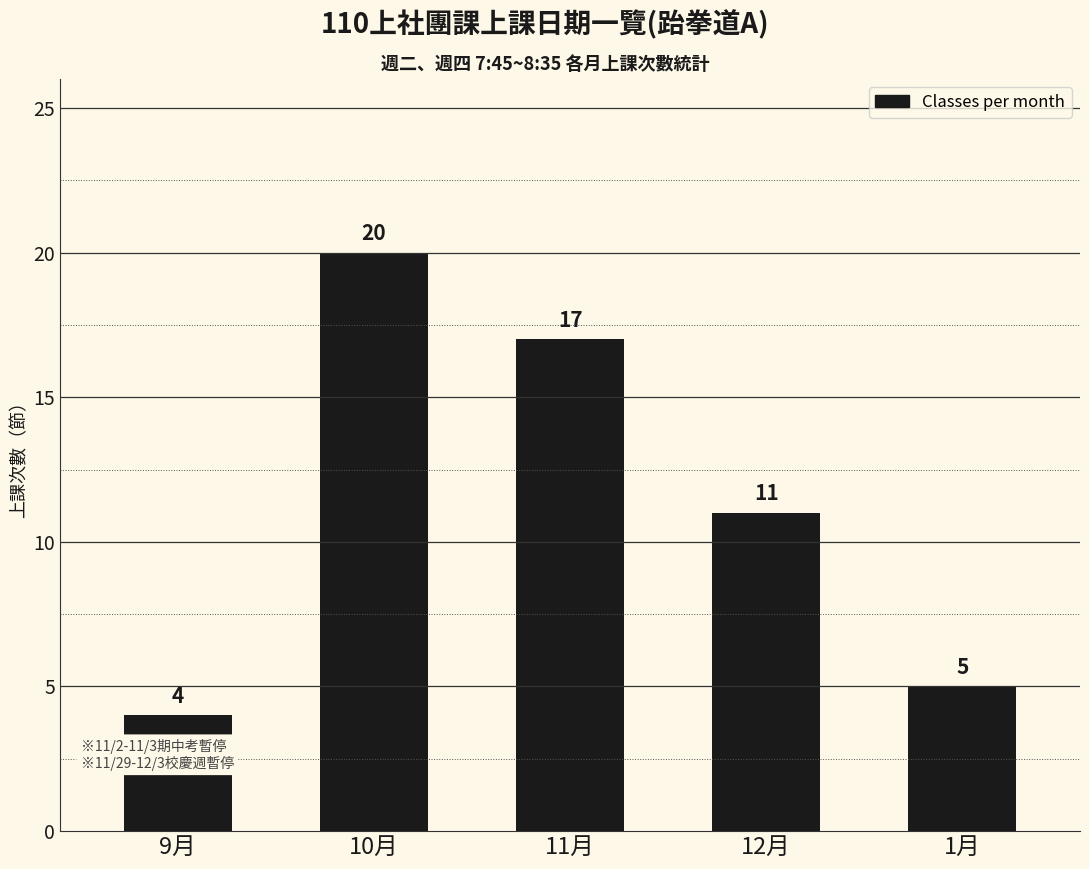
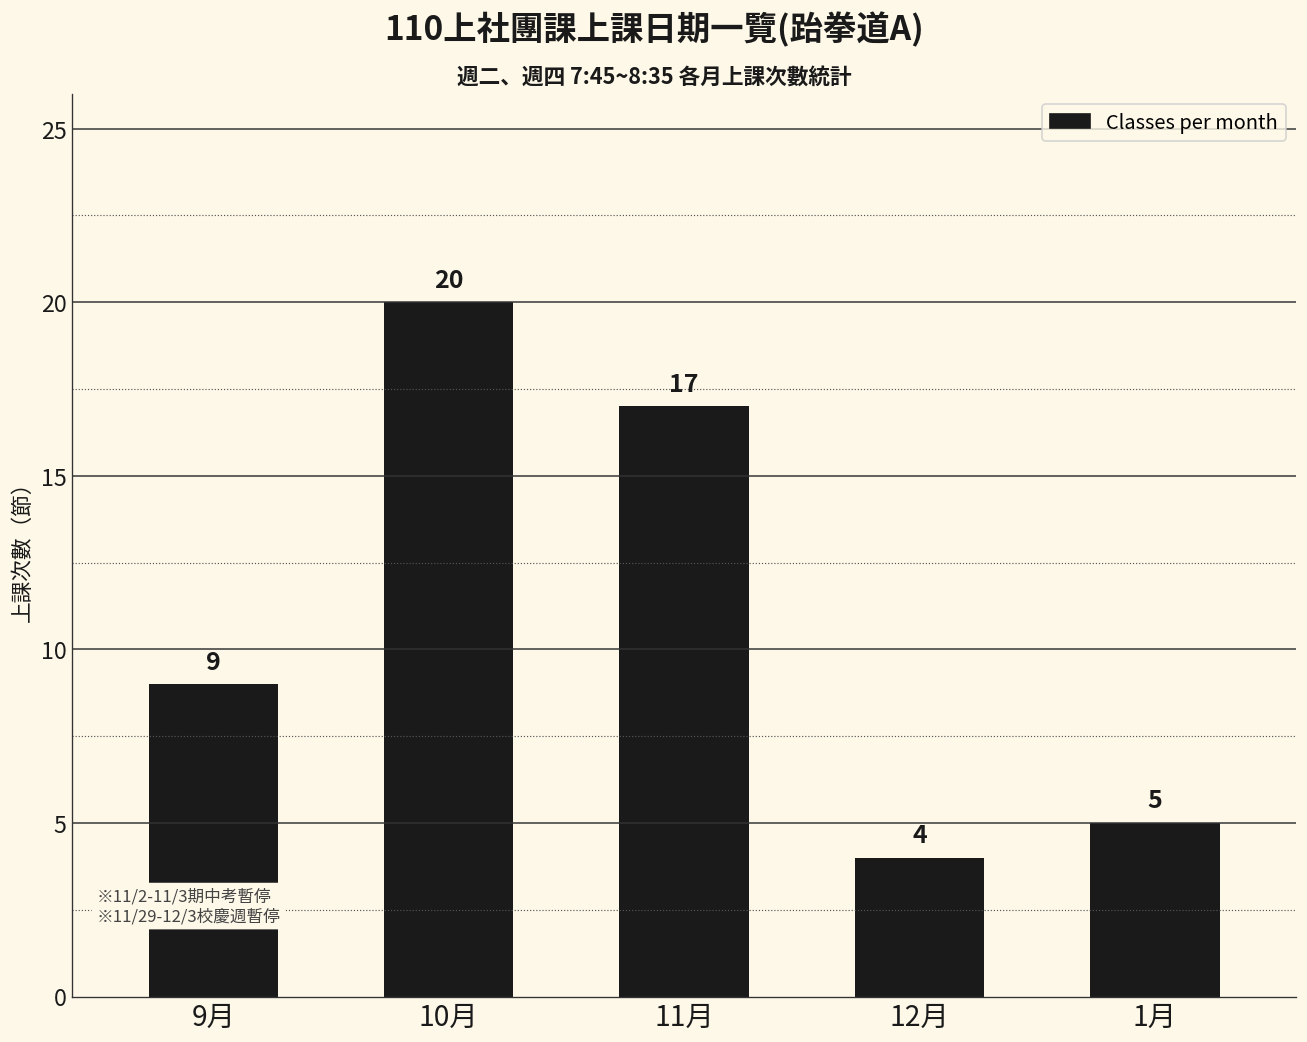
9月: 4 -> 9
12月: 11 -> 4
